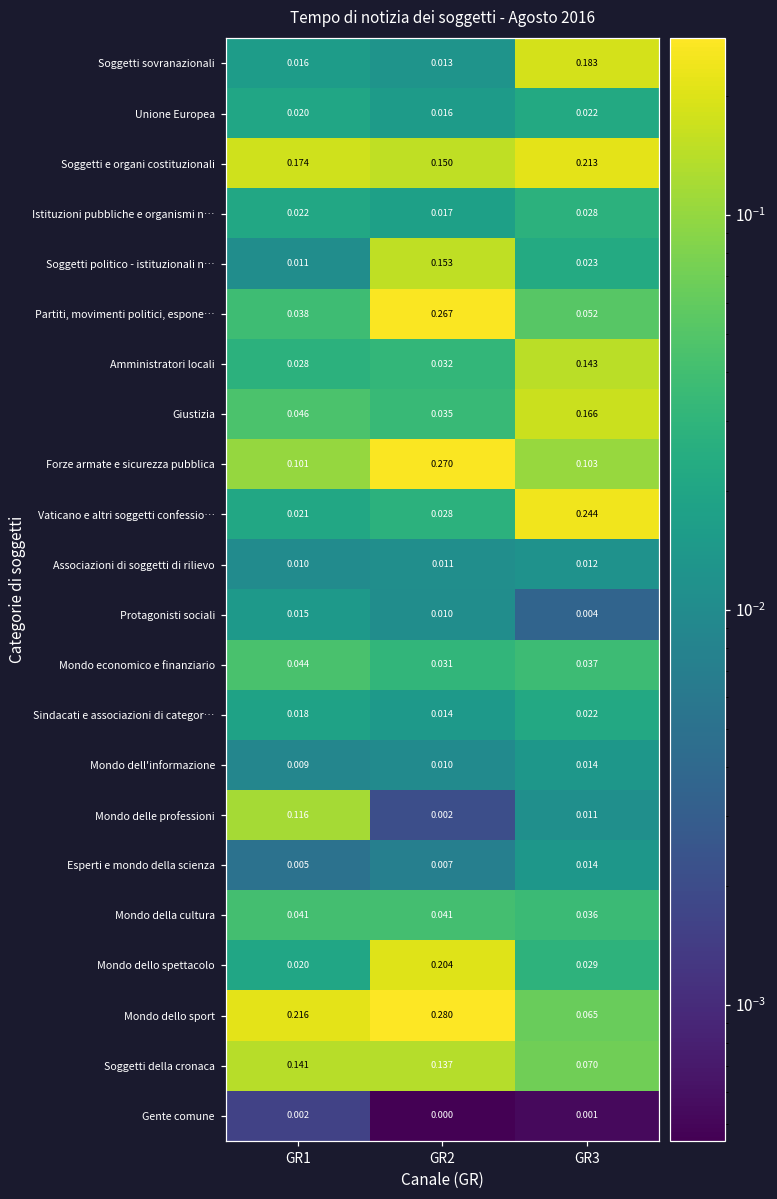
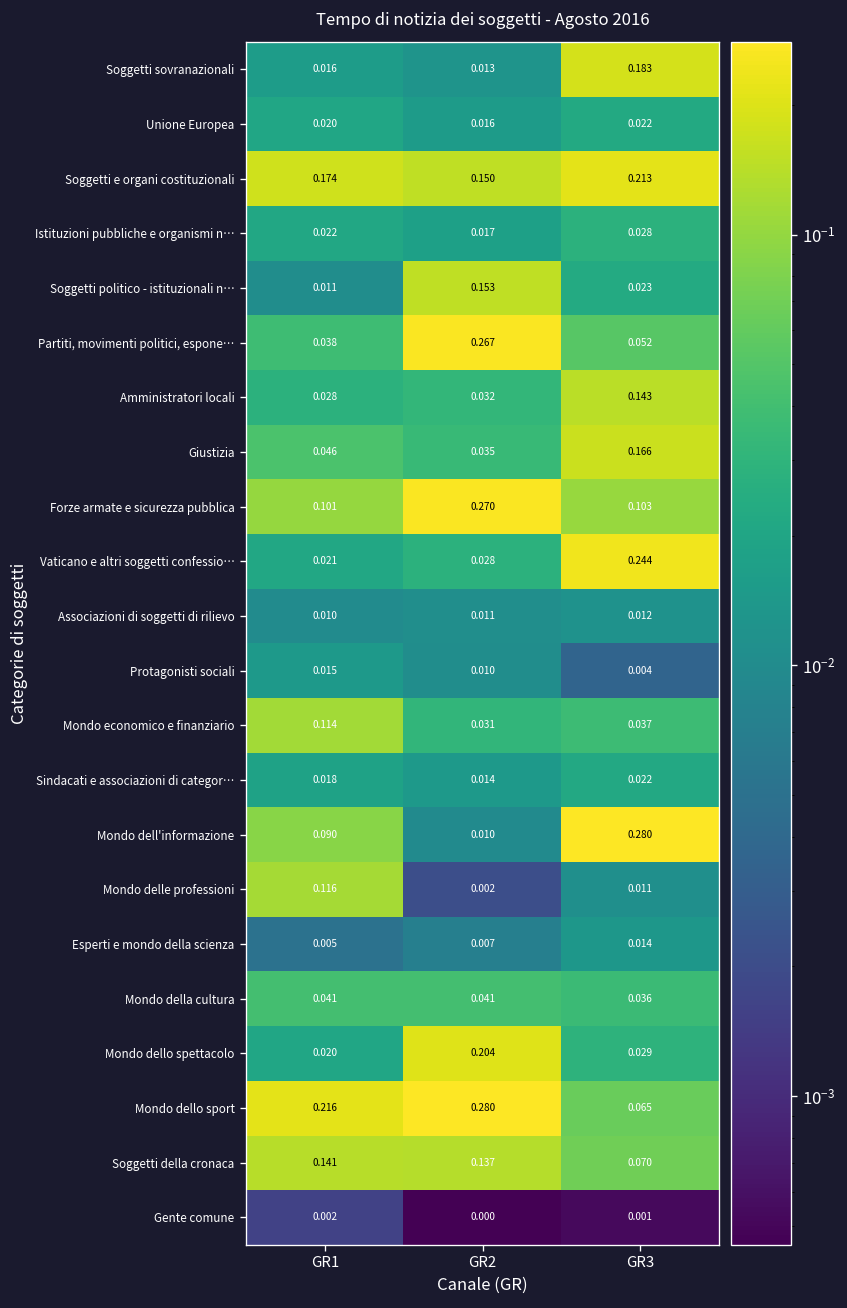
Mondo economico e finanziario, GR1: 0.044 -> 0.114
Mondo dell'informazione, GR1: 0.009 -> 0.090
Mondo dell'informazione, GR3: 0.014 -> 0.280
